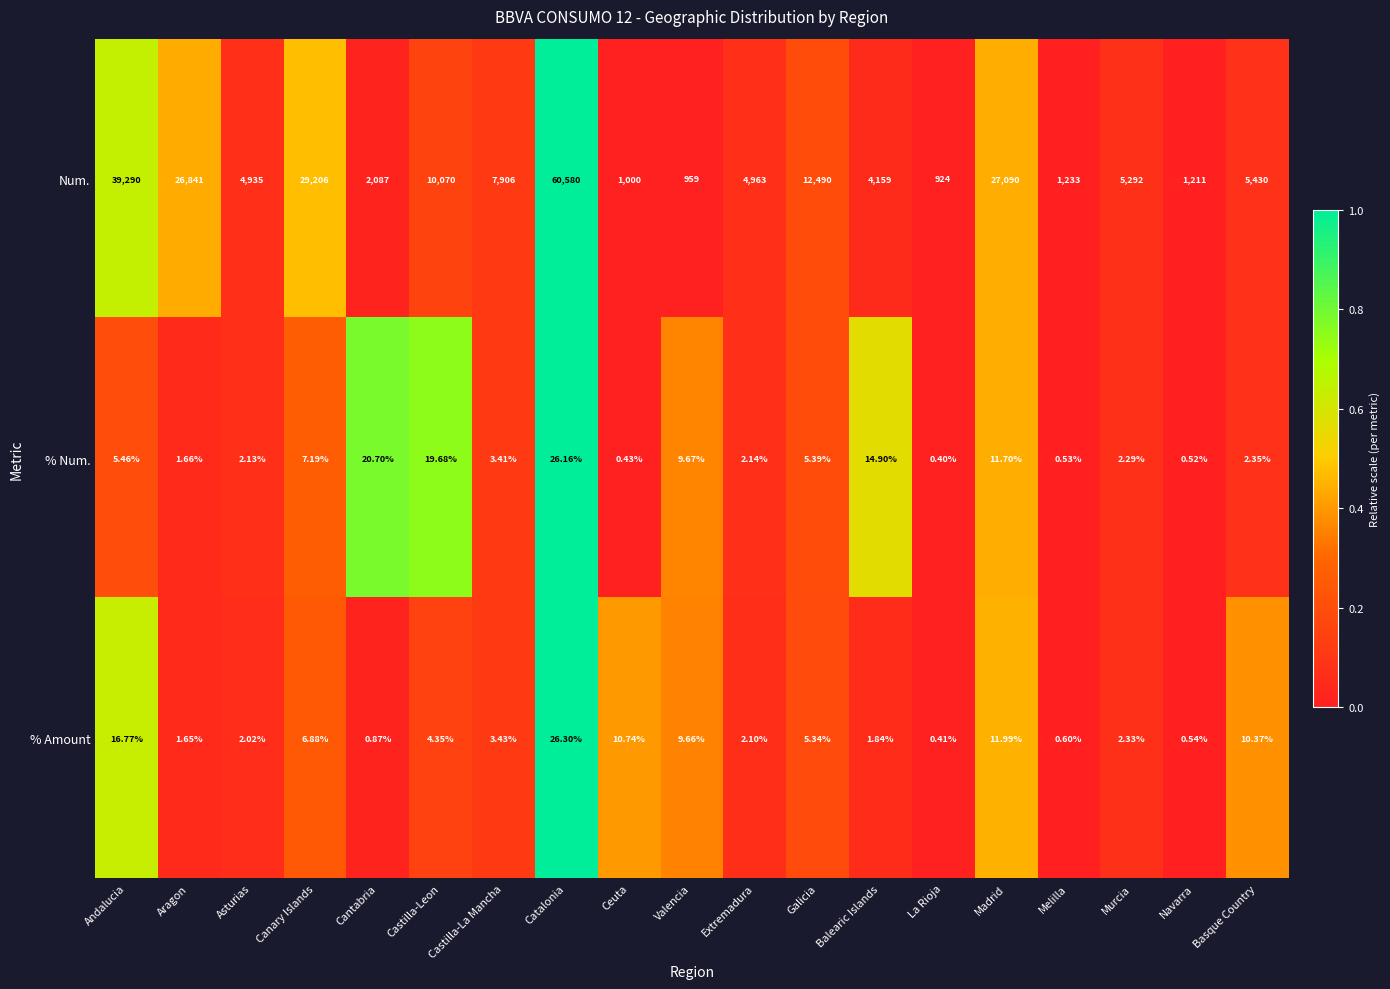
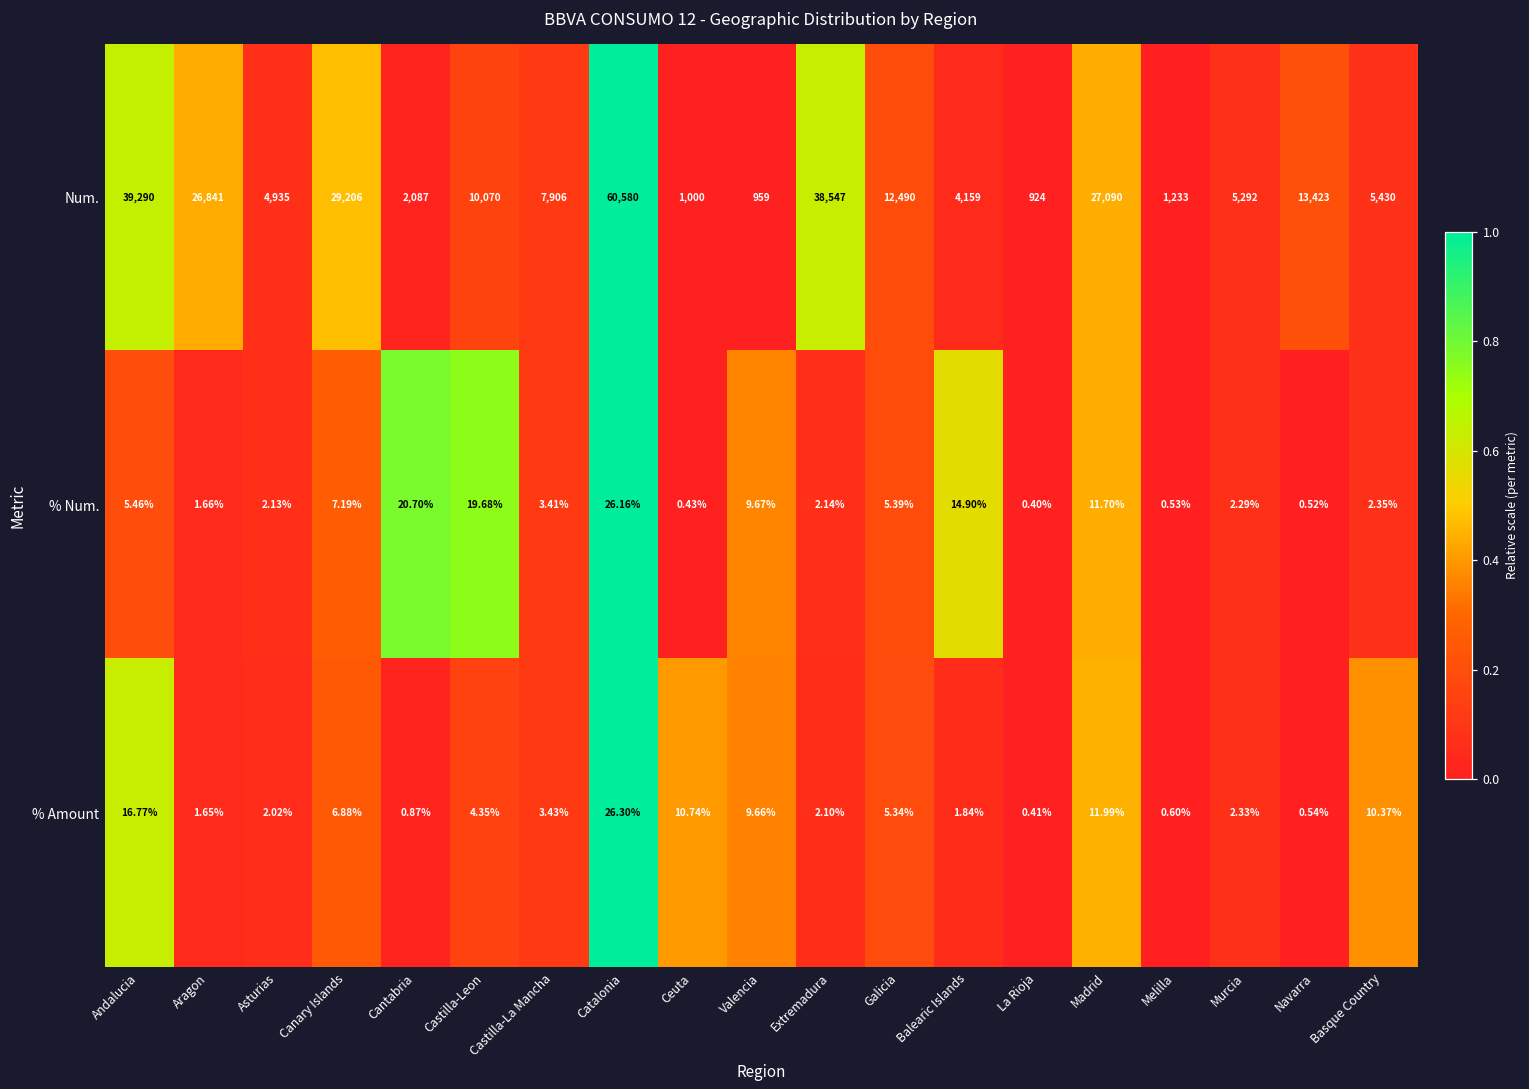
Num., Extremadura: 4,963 -> 38,547
Num., Navarra: 1,211 -> 13,423
